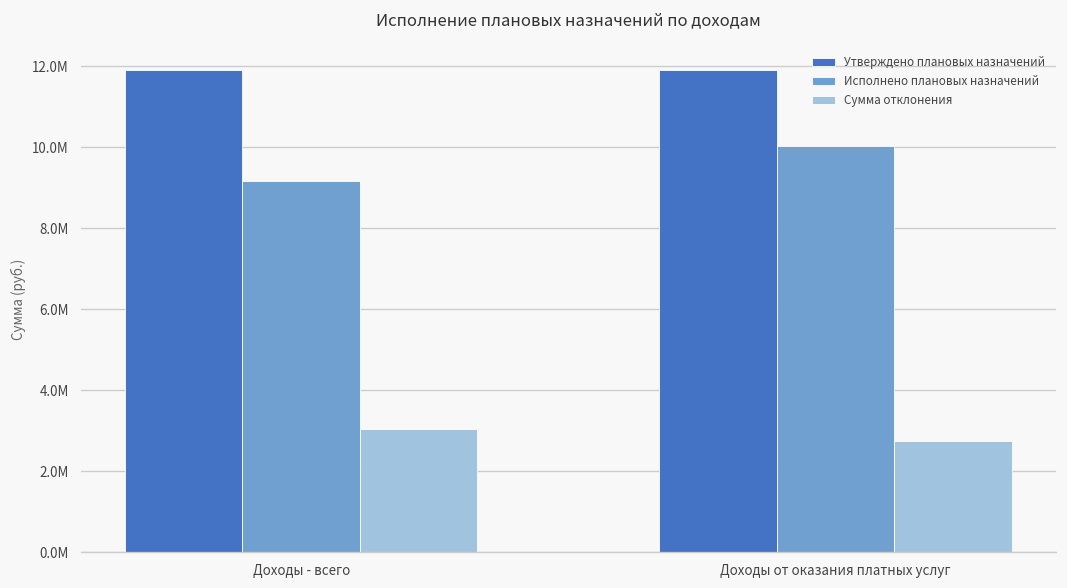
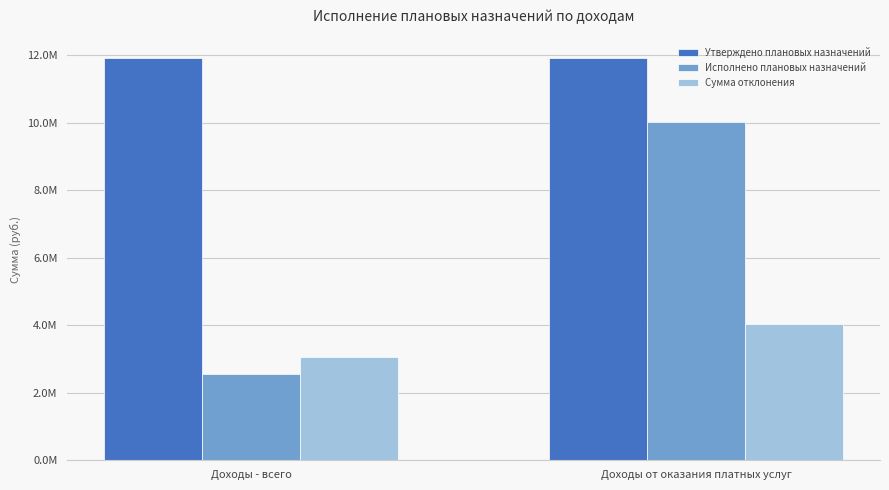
Исполнено плановых назначений, Доходы - всего: 9200000 -> 2500000
Сумма отклонения, Доходы от оказания платных услуг: 2800000 -> 4000000
